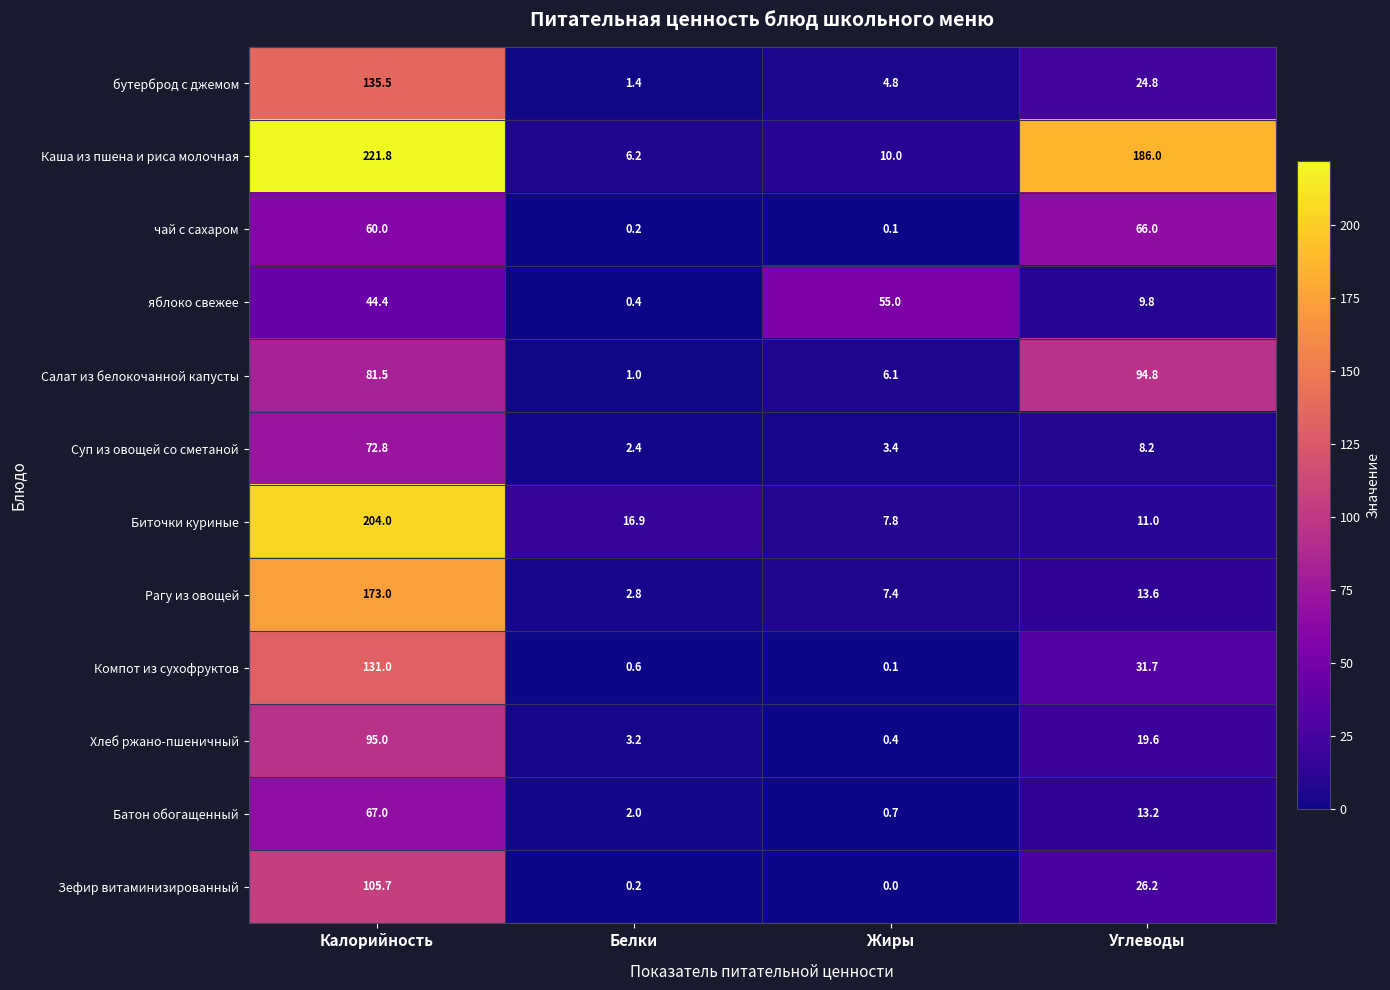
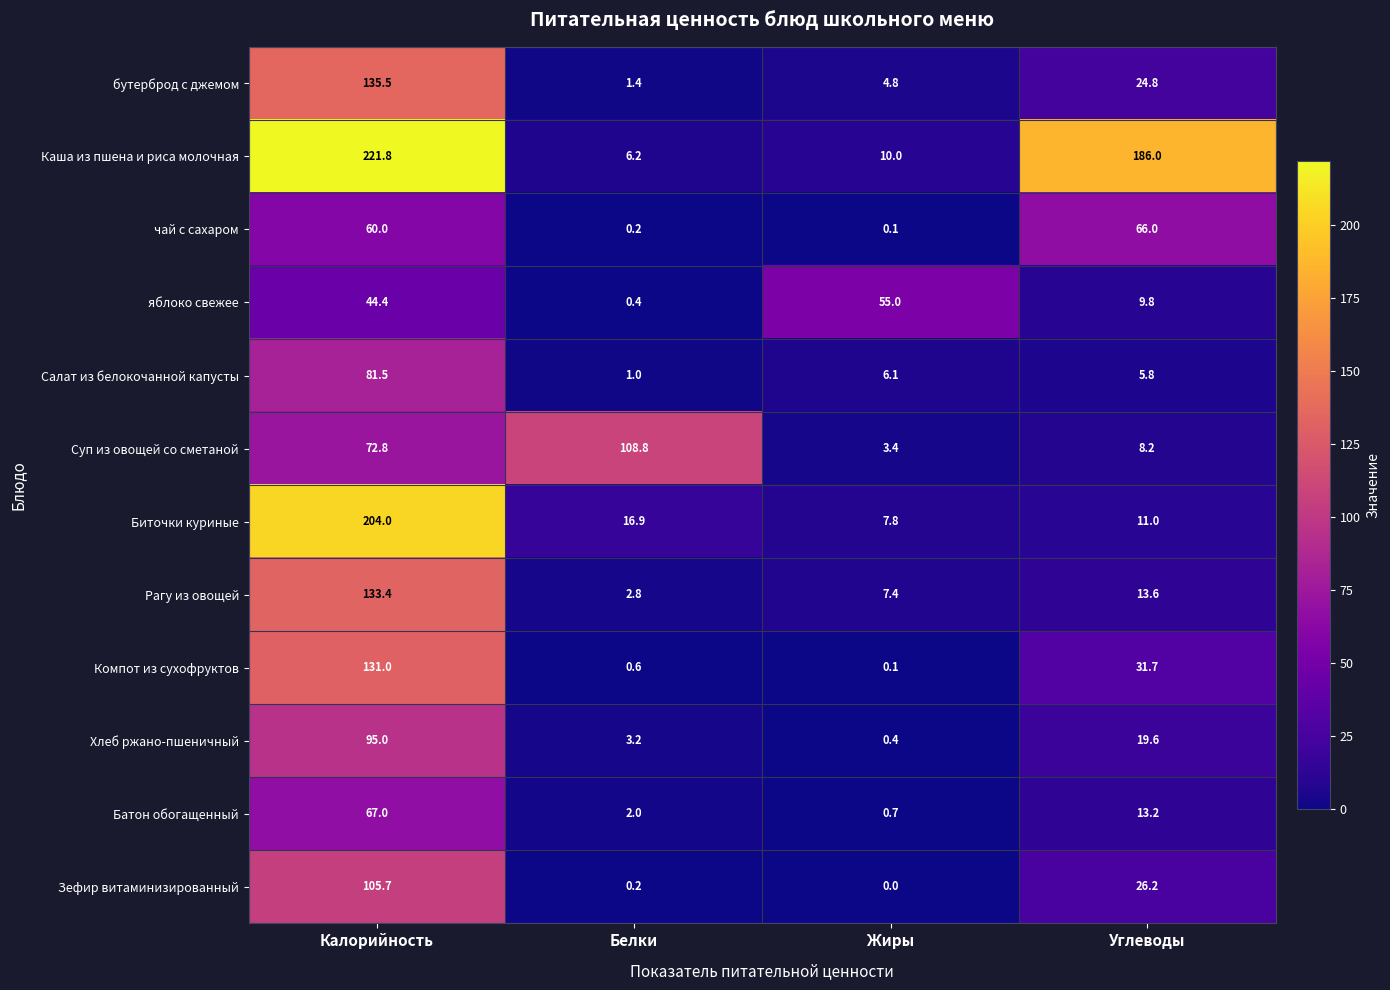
Салат из белокочанной капусты, Углеводы: 94.8 -> 5.8
Суп из овощей со сметаной, Белки: 2.4 -> 108.8
Рагу из овощей, Калорийность: 173.0 -> 133.4
